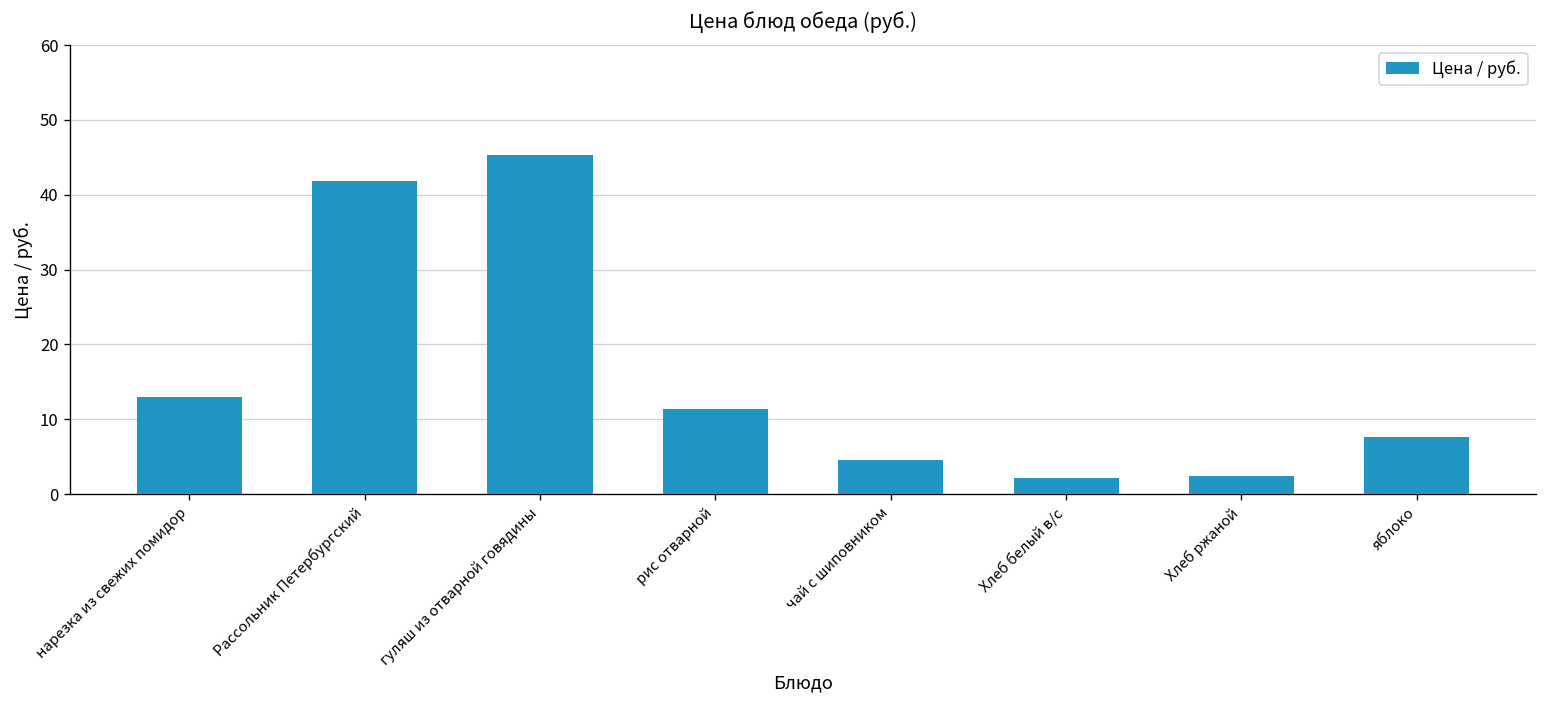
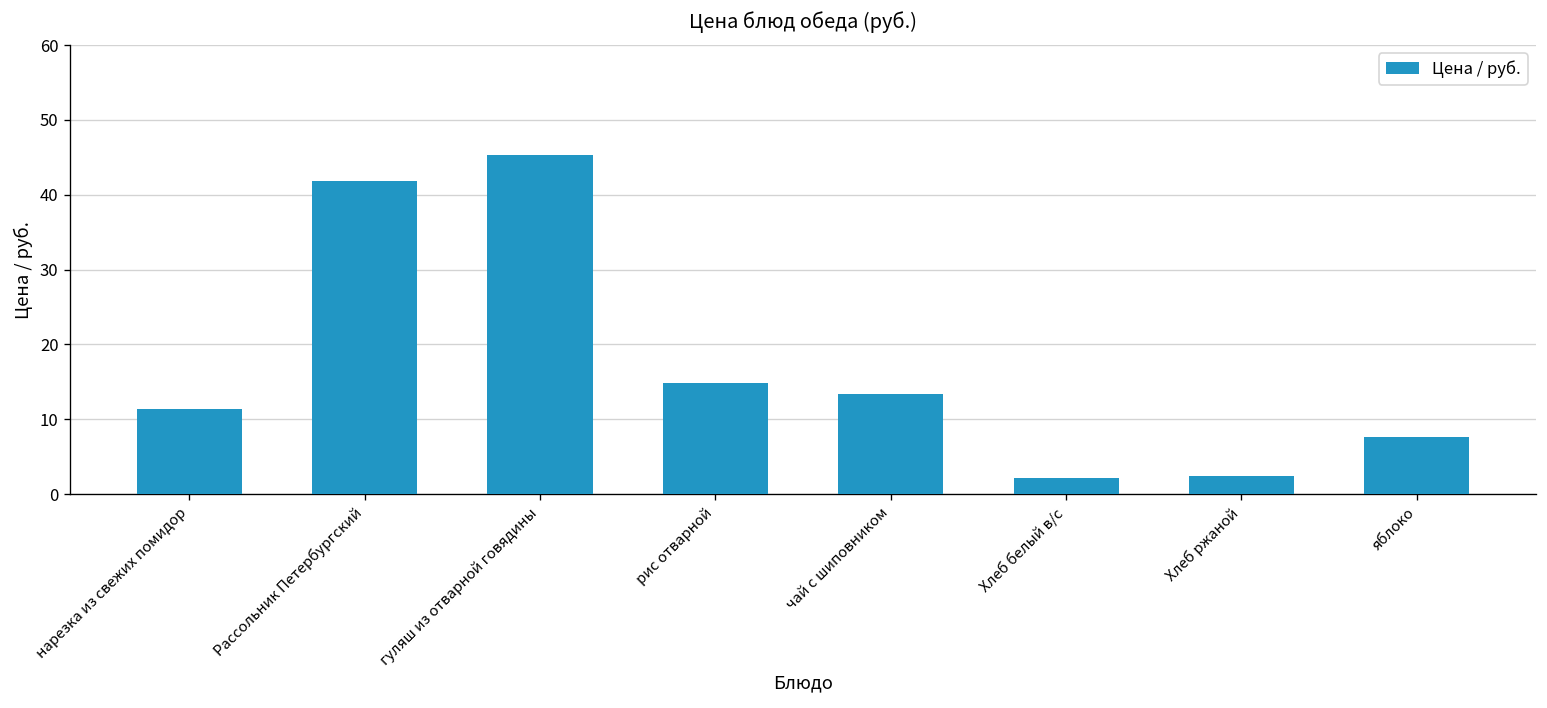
нарезка из свежих помидор: 13 -> 11
рис отварной: 11 -> 15
чай с шиповником: 5 -> 13
